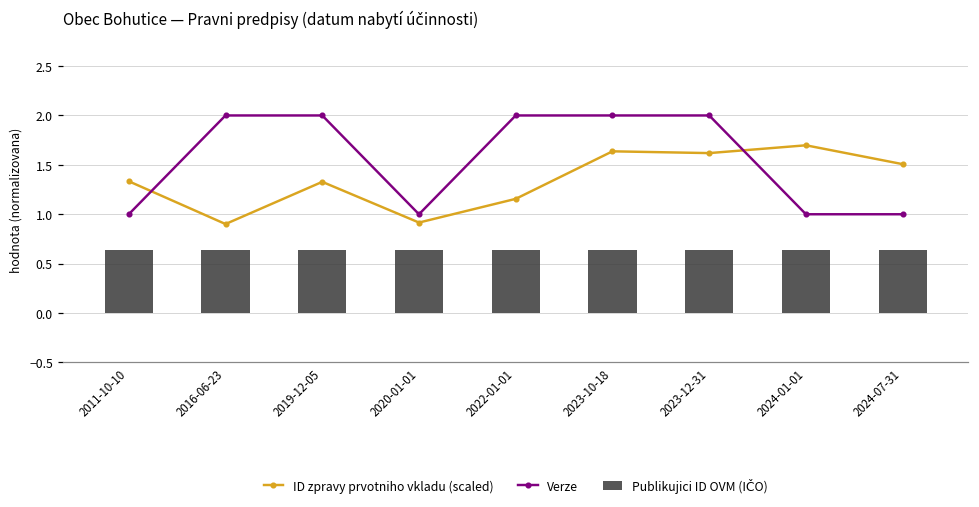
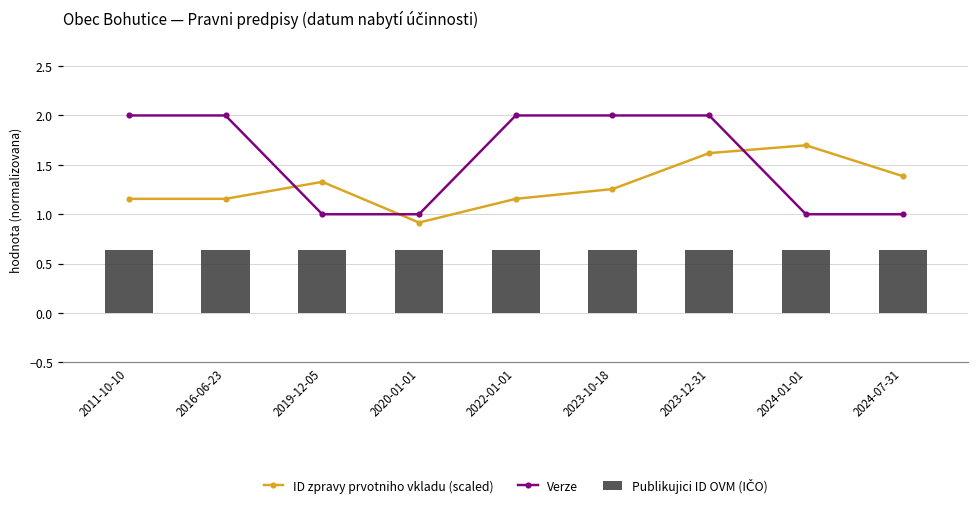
ID zpravy prvotniho vkladu (scaled), 2011-10-10: 1.3 -> 1.2
Verze, 2011-10-10: 1 -> 2
ID zpravy prvotniho vkladu (scaled), 2016-06-23: 0.9 -> 1.2
Verze, 2019-12-05: 2 -> 1
ID zpravy prvotniho vkladu (scaled), 2023-10-18: 1.6 -> 1.3
ID zpravy prvotniho vkladu (scaled), 2024-07-31: 1.5 -> 1.4
